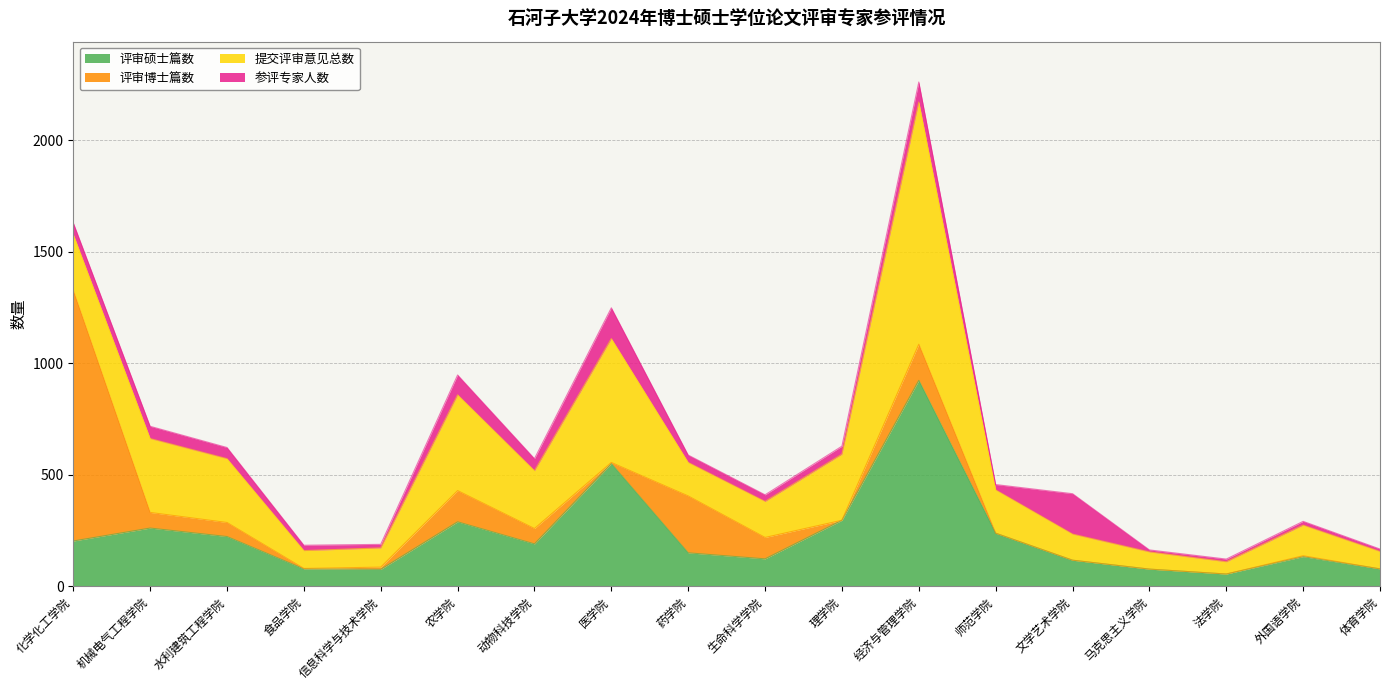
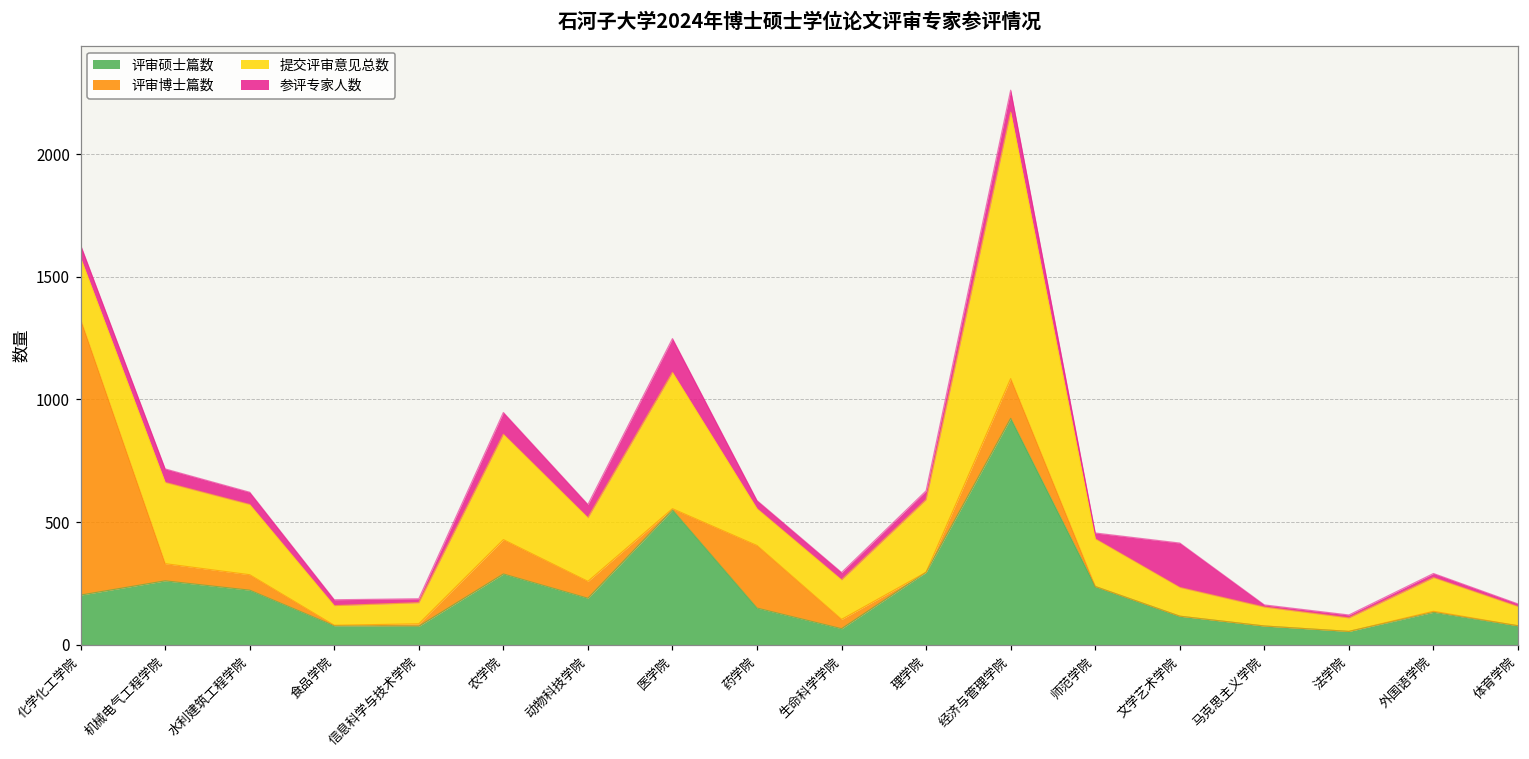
评审硕士篇数, 生命科学学院: 120 -> 70
评审博士篇数, 生命科学学院: 100 -> 40
